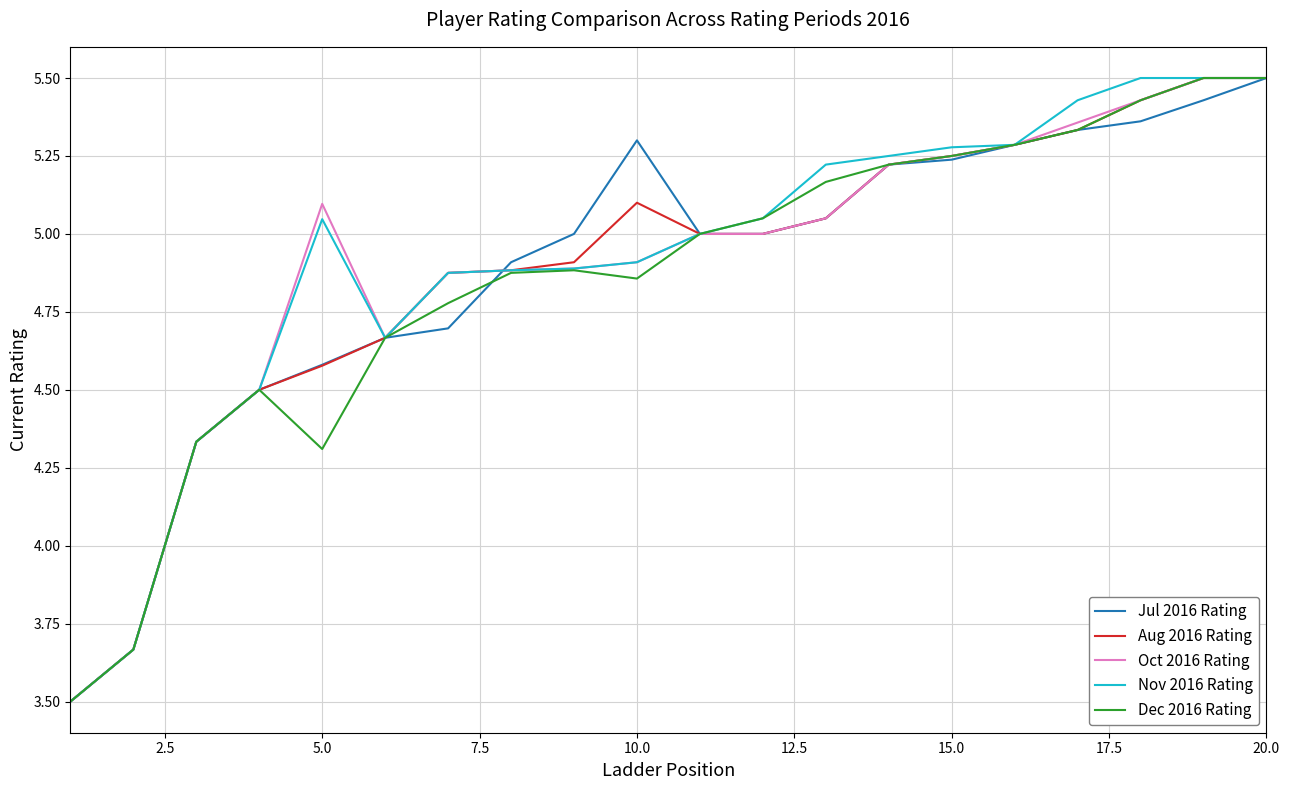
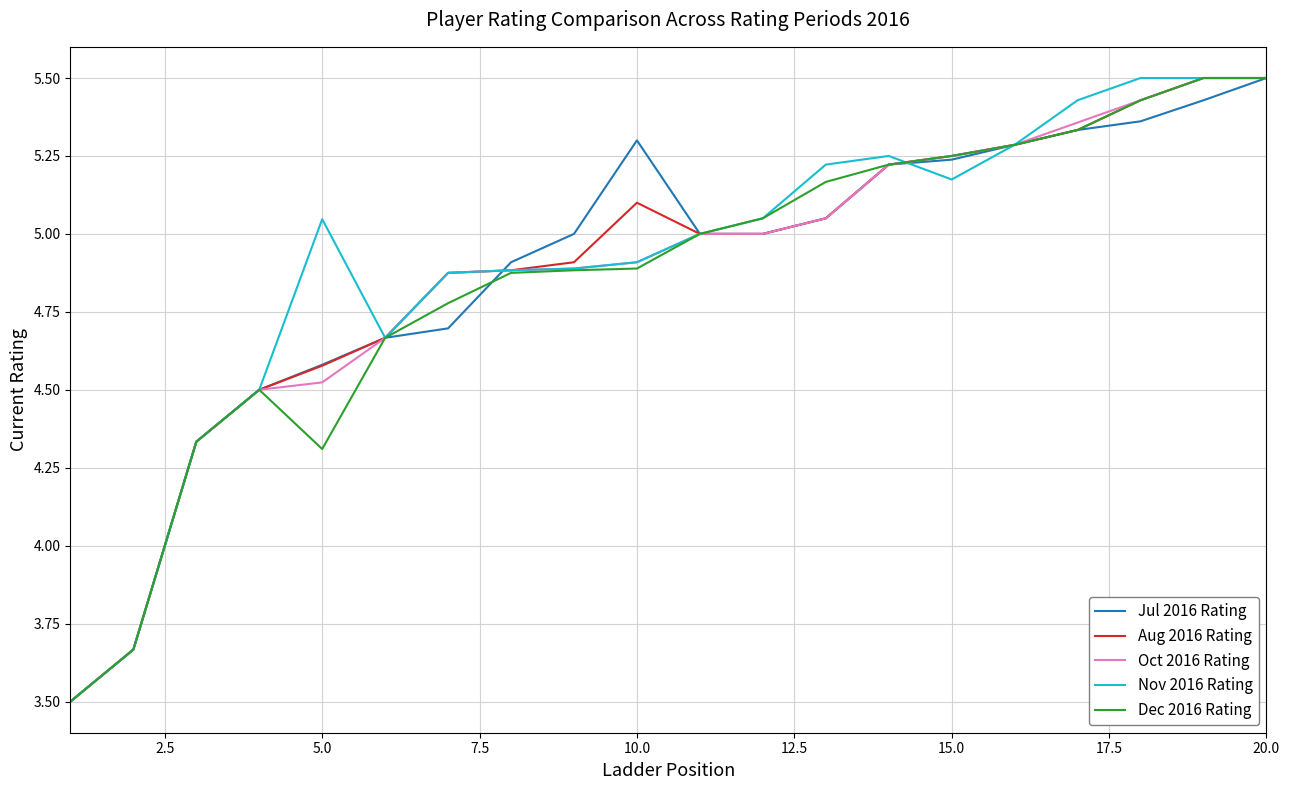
Oct 2016 Rating, 5.0: 5.10 -> 4.52
Dec 2016 Rating, 10.0: 4.86 -> 4.89
Nov 2016 Rating, 15.0: 5.28 -> 5.17
